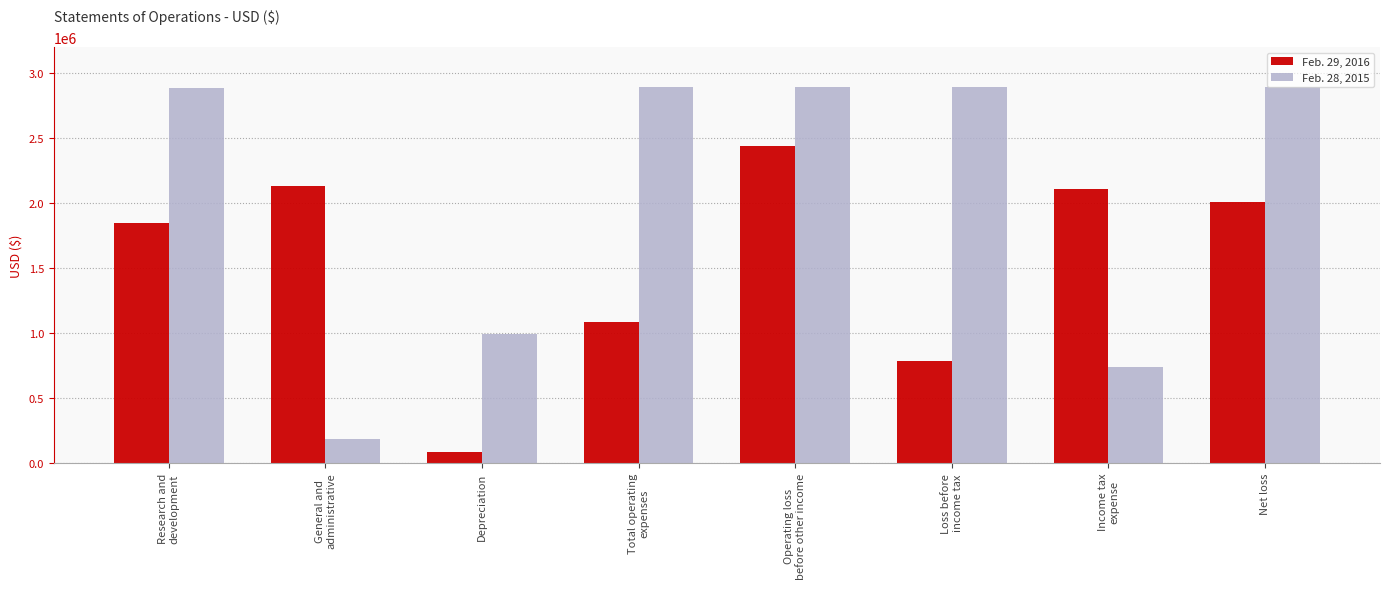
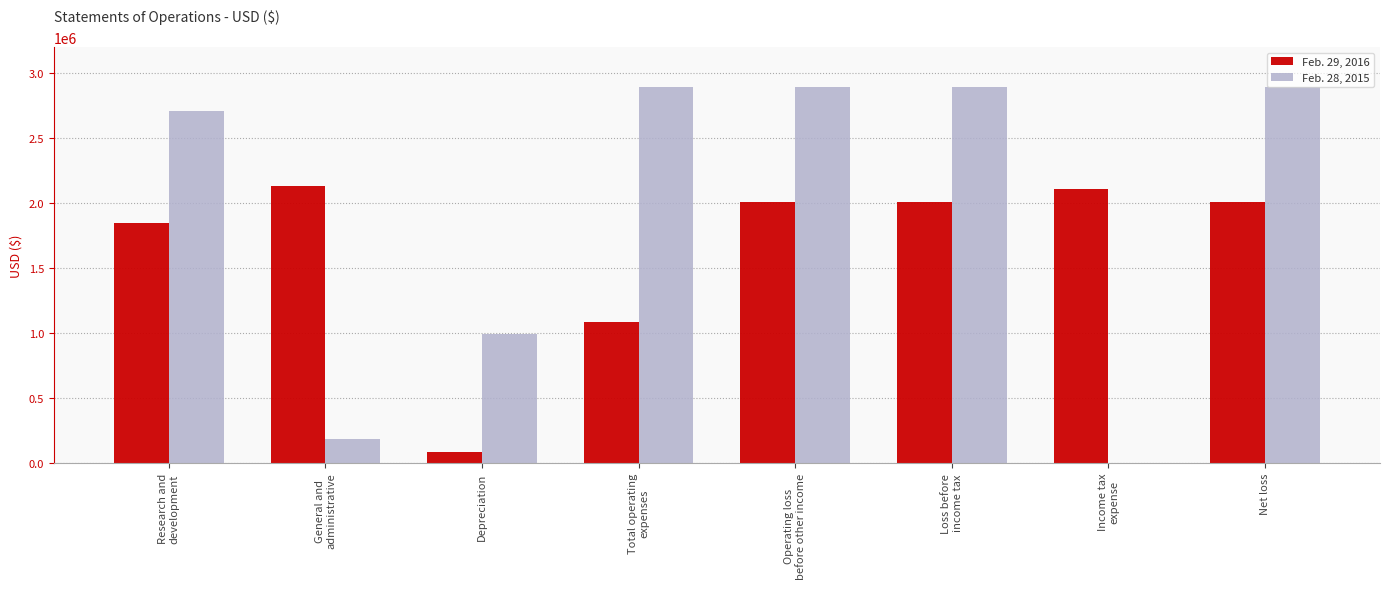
Feb. 28, 2015, Research and development: 2880000 -> 2710000
Feb. 29, 2016, Operating loss before other income: 2440000 -> 2010000
Feb. 29, 2016, Loss before income tax: 790000 -> 2010000
Feb. 28, 2015, Income tax expense: 740000 -> 0
